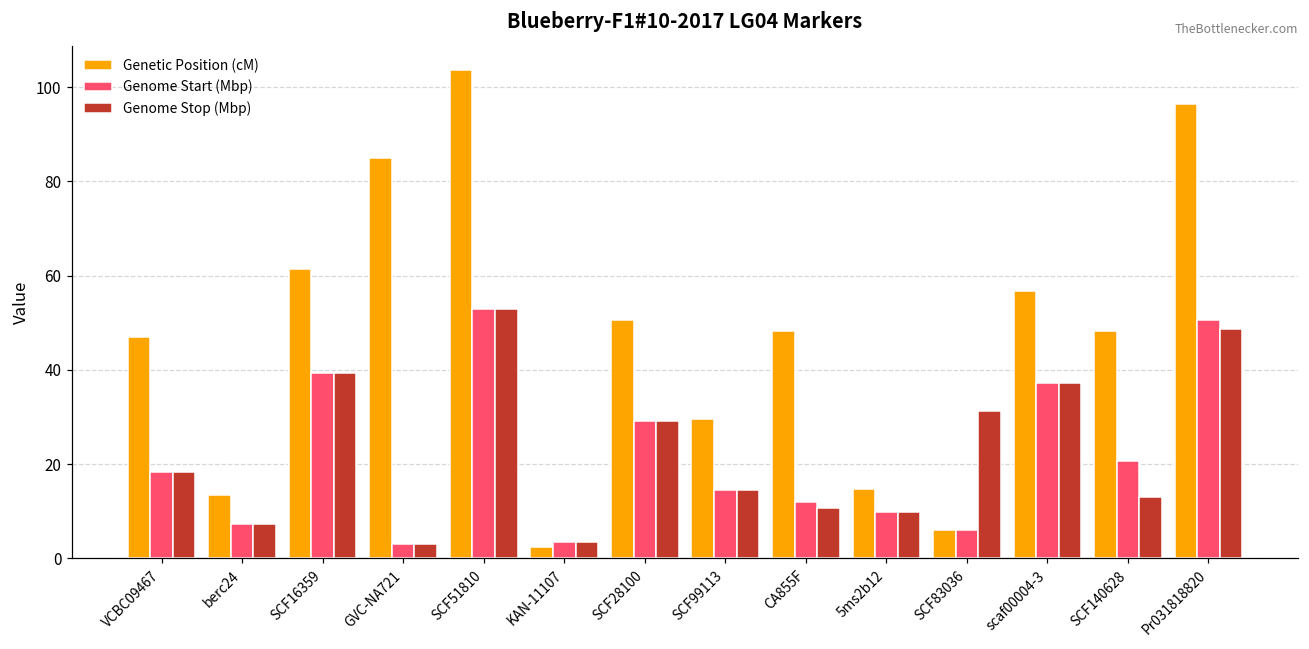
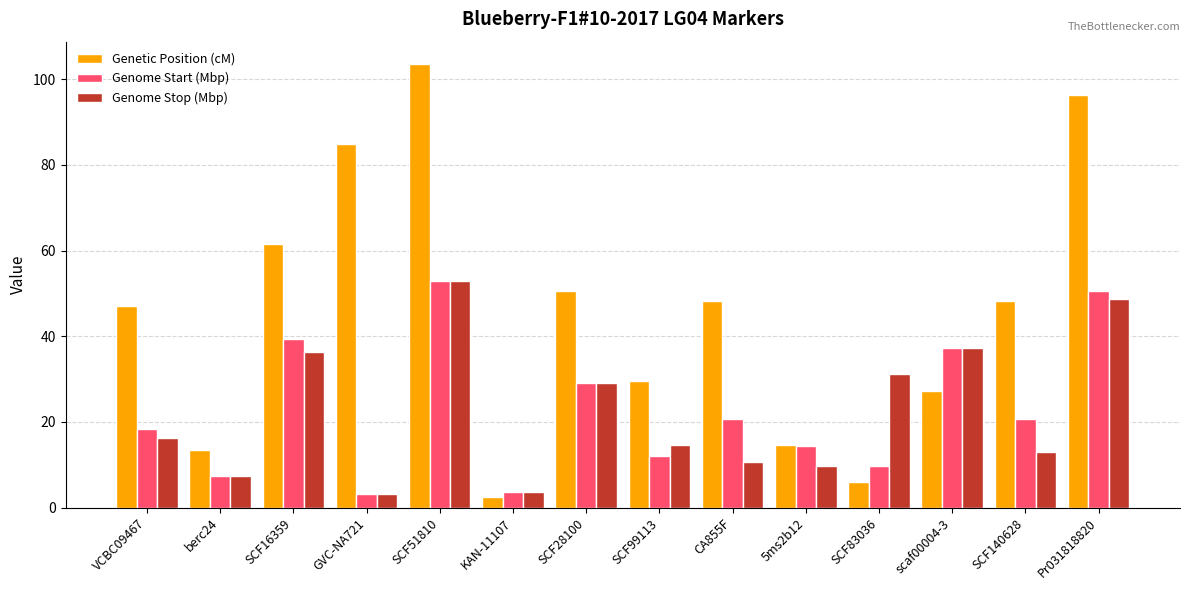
Genome Stop (Mbp), VCBC09467: 18 -> 16
Genome Stop (Mbp), SCF16359: 39 -> 36
Genome Start (Mbp), SCF99113: 15 -> 12
Genome Start (Mbp), CA855F: 12 -> 21
Genome Start (Mbp), 5ms2b12: 10 -> 14
Genome Start (Mbp), SCF83036: 6 -> 10
Genetic Position (cM), scaf00004-3: 57 -> 27
